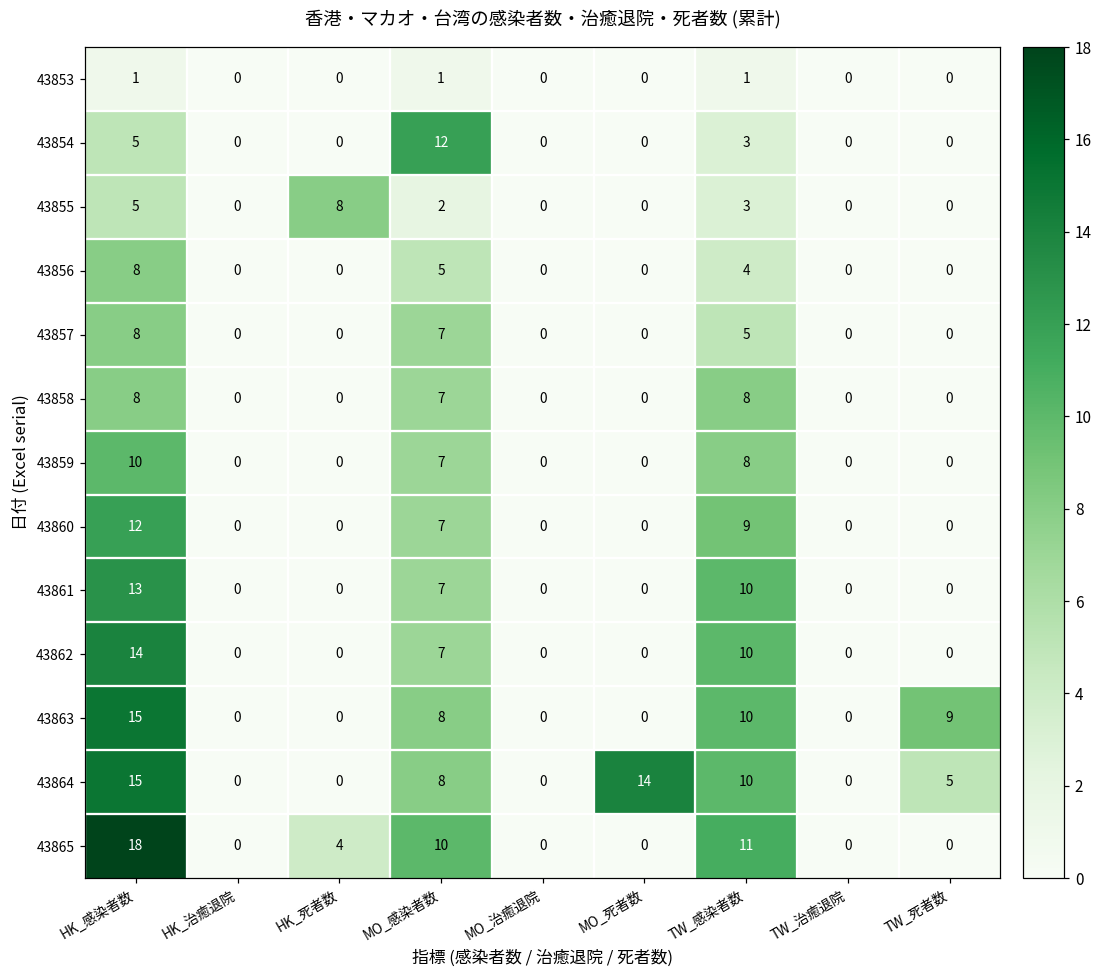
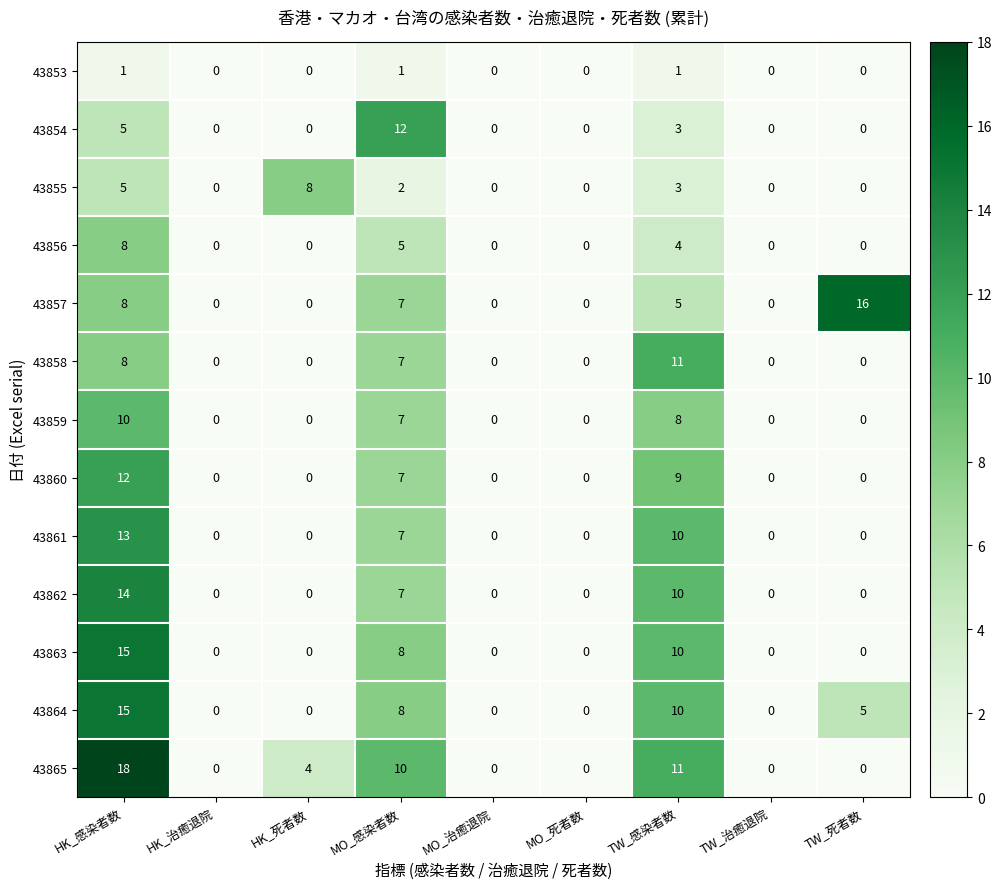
43857, TW_死者数: 0 -> 16
43858, TW_感染者数: 8 -> 11
43863, TW_死者数: 9 -> 0
43864, MO_死者数: 14 -> 0
